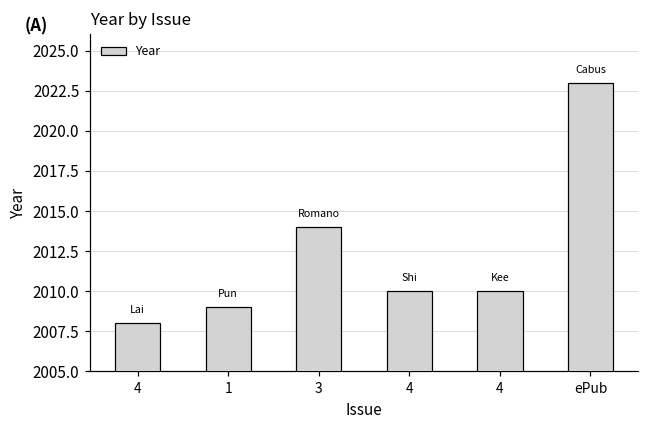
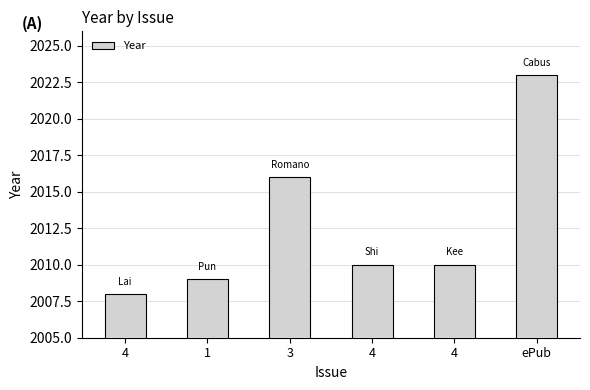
3: 2014 -> 2016
